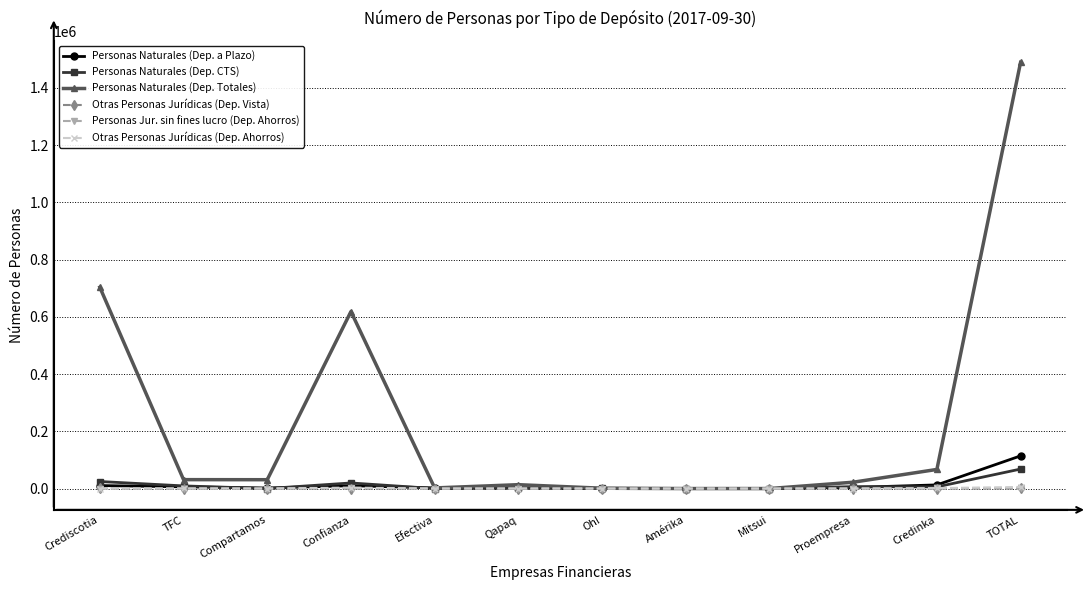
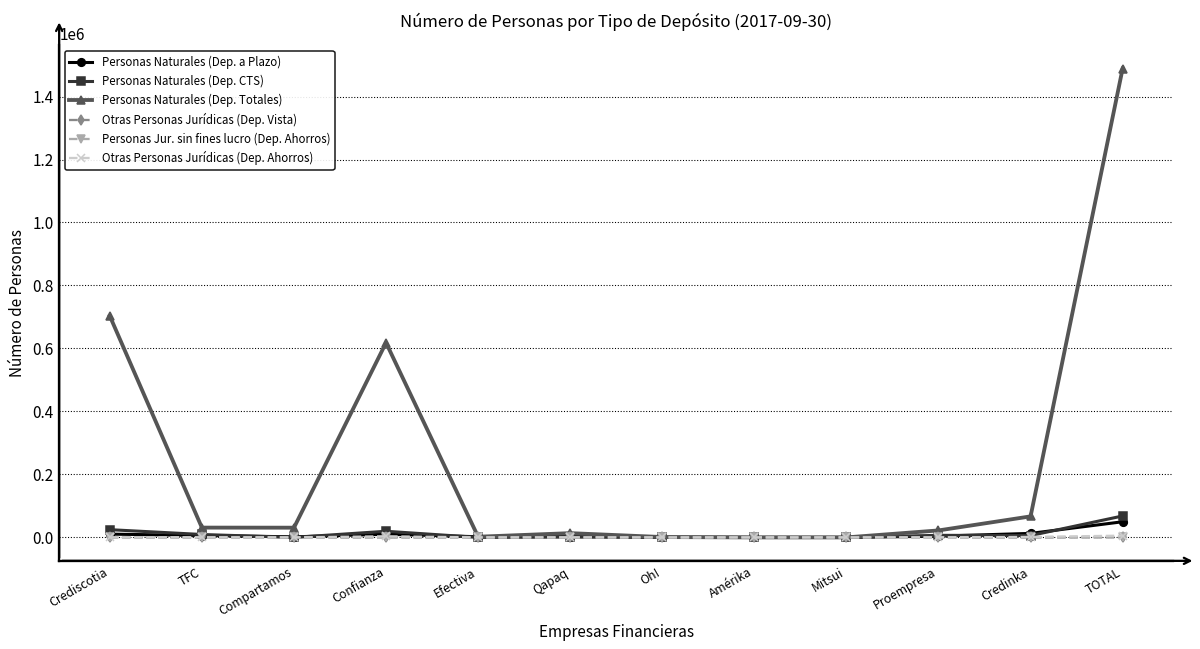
Personas Naturales (Dep. a Plazo), TOTAL: 110000 -> 50000
